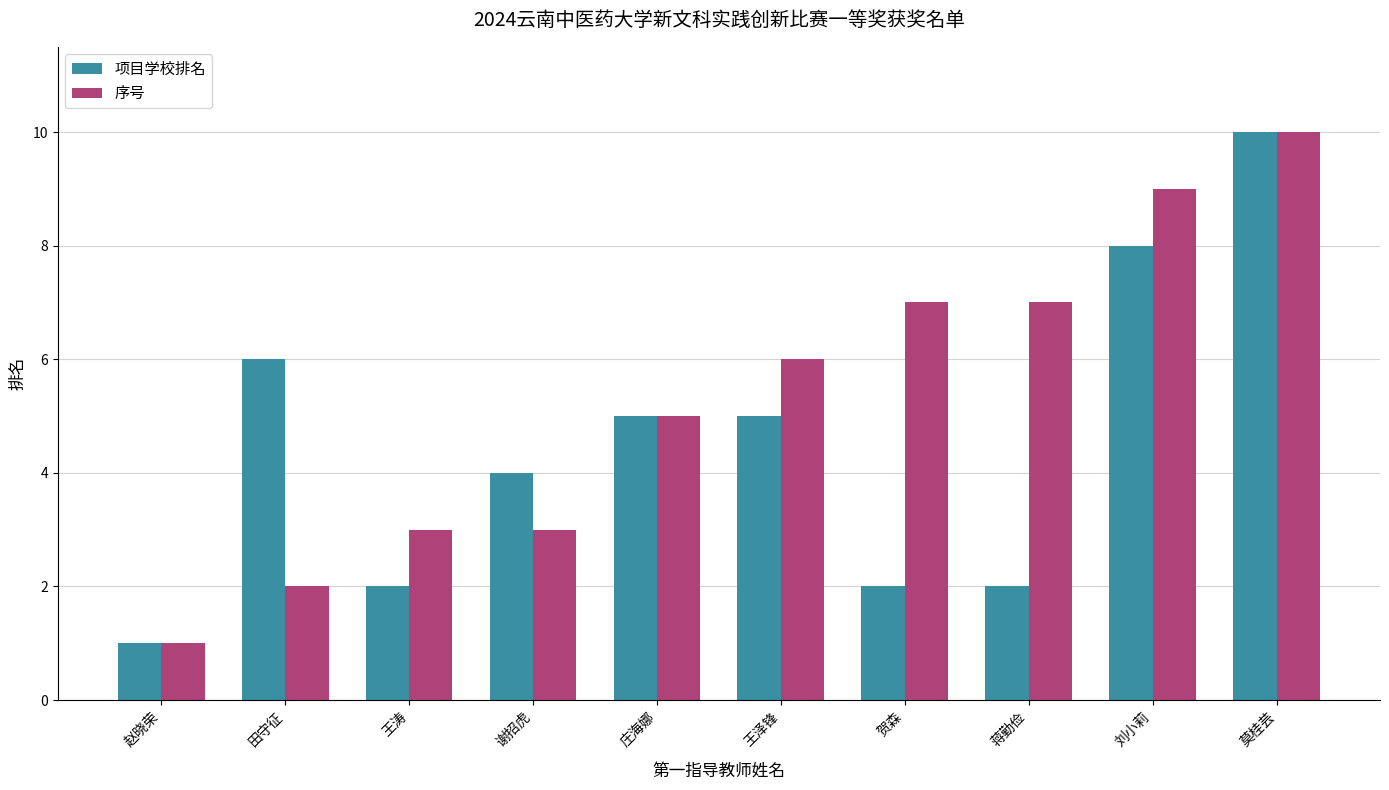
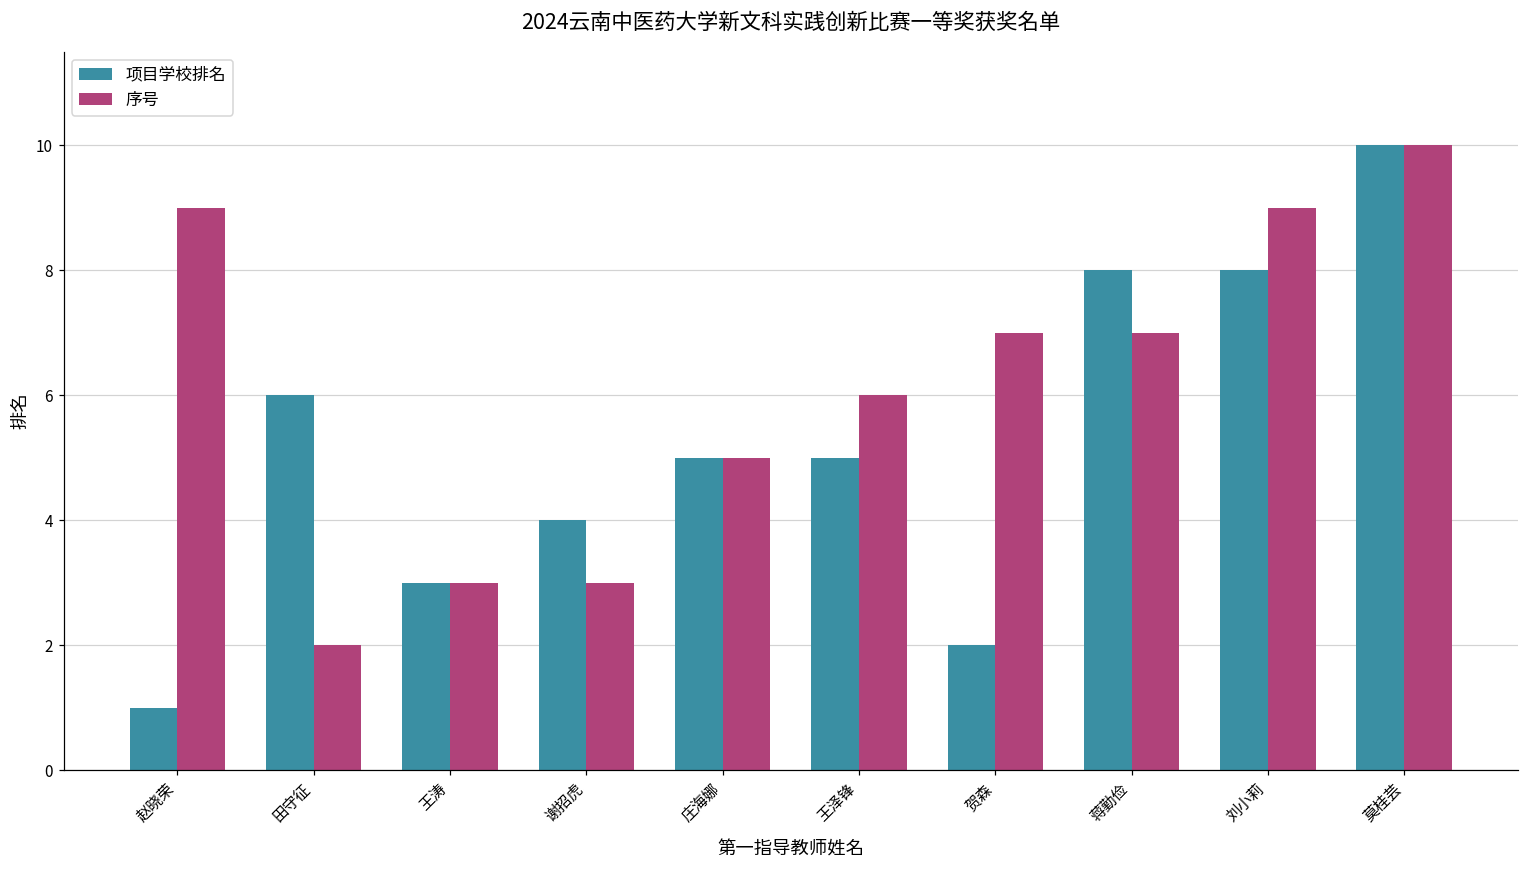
序号, 赵晓荣: 1 -> 9
项目学校排名, 王涛: 2 -> 3
项目学校排名, 蒋勤俭: 2 -> 8
